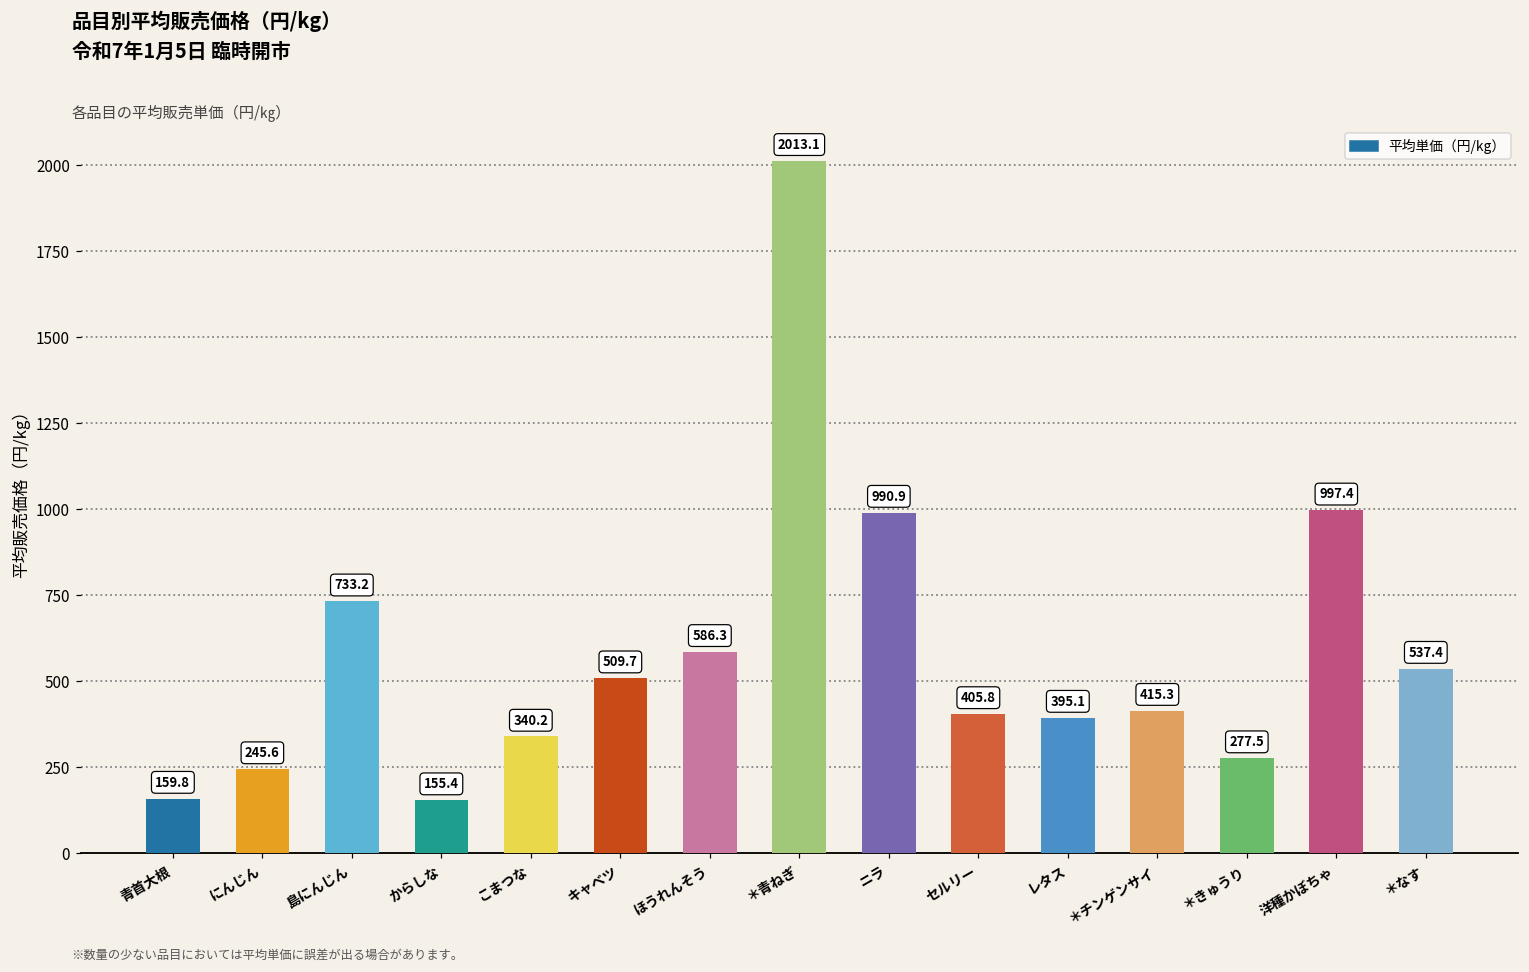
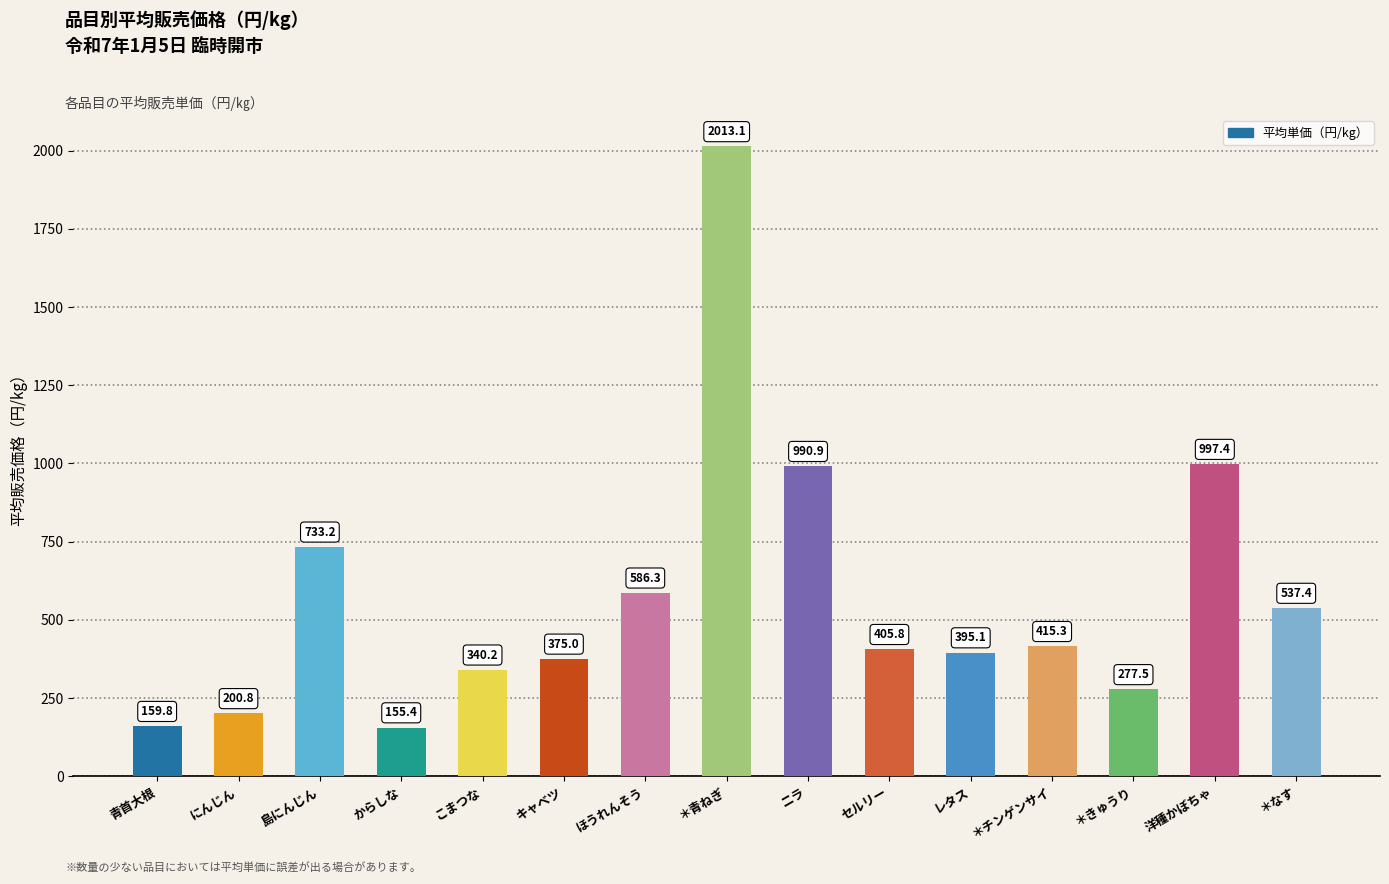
にんじん: 245.6 -> 200.8
キャベツ: 509.7 -> 375.0
